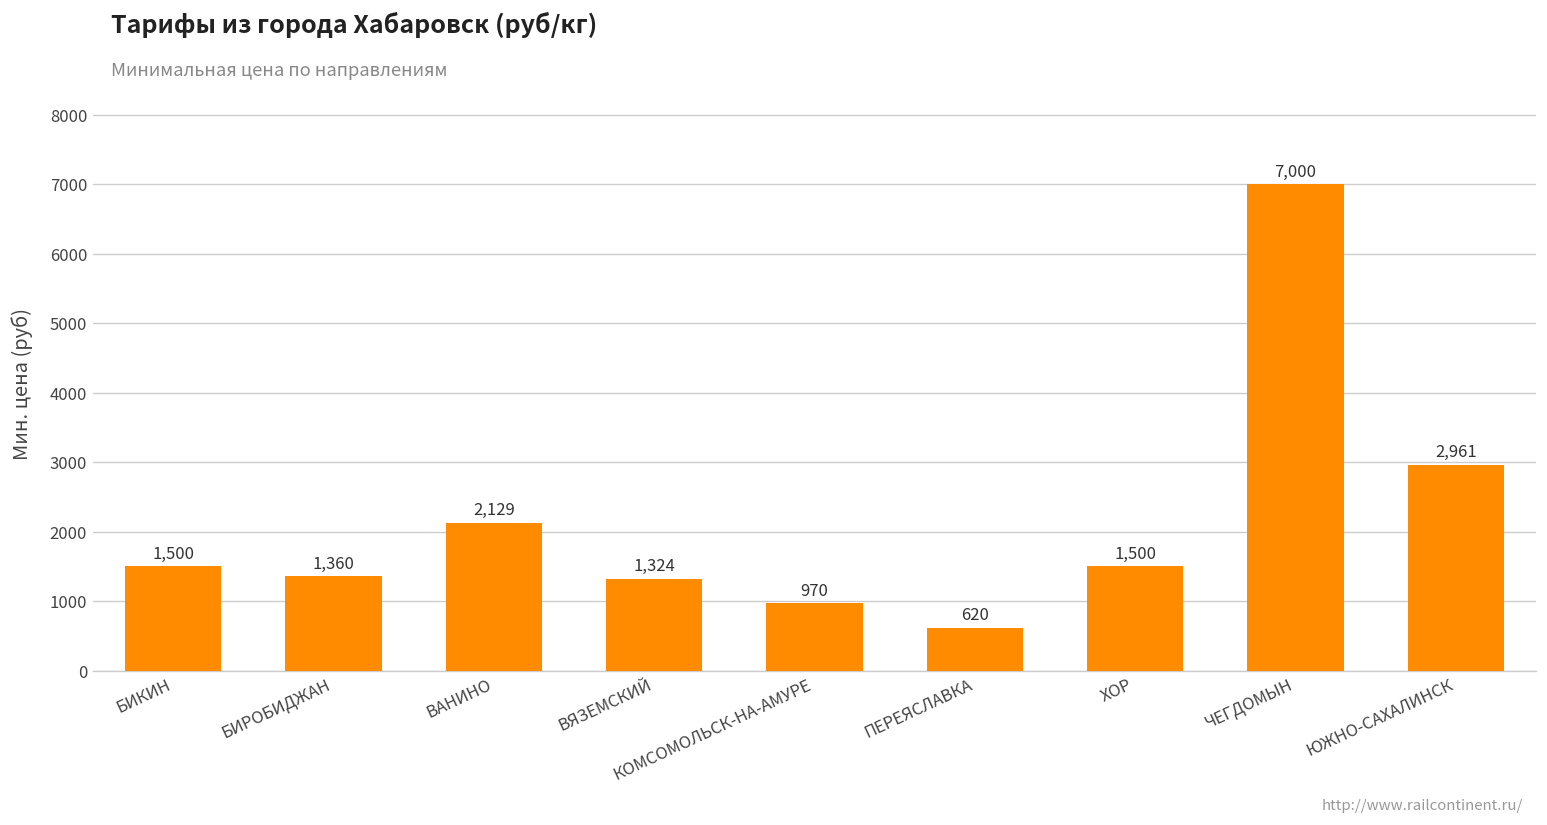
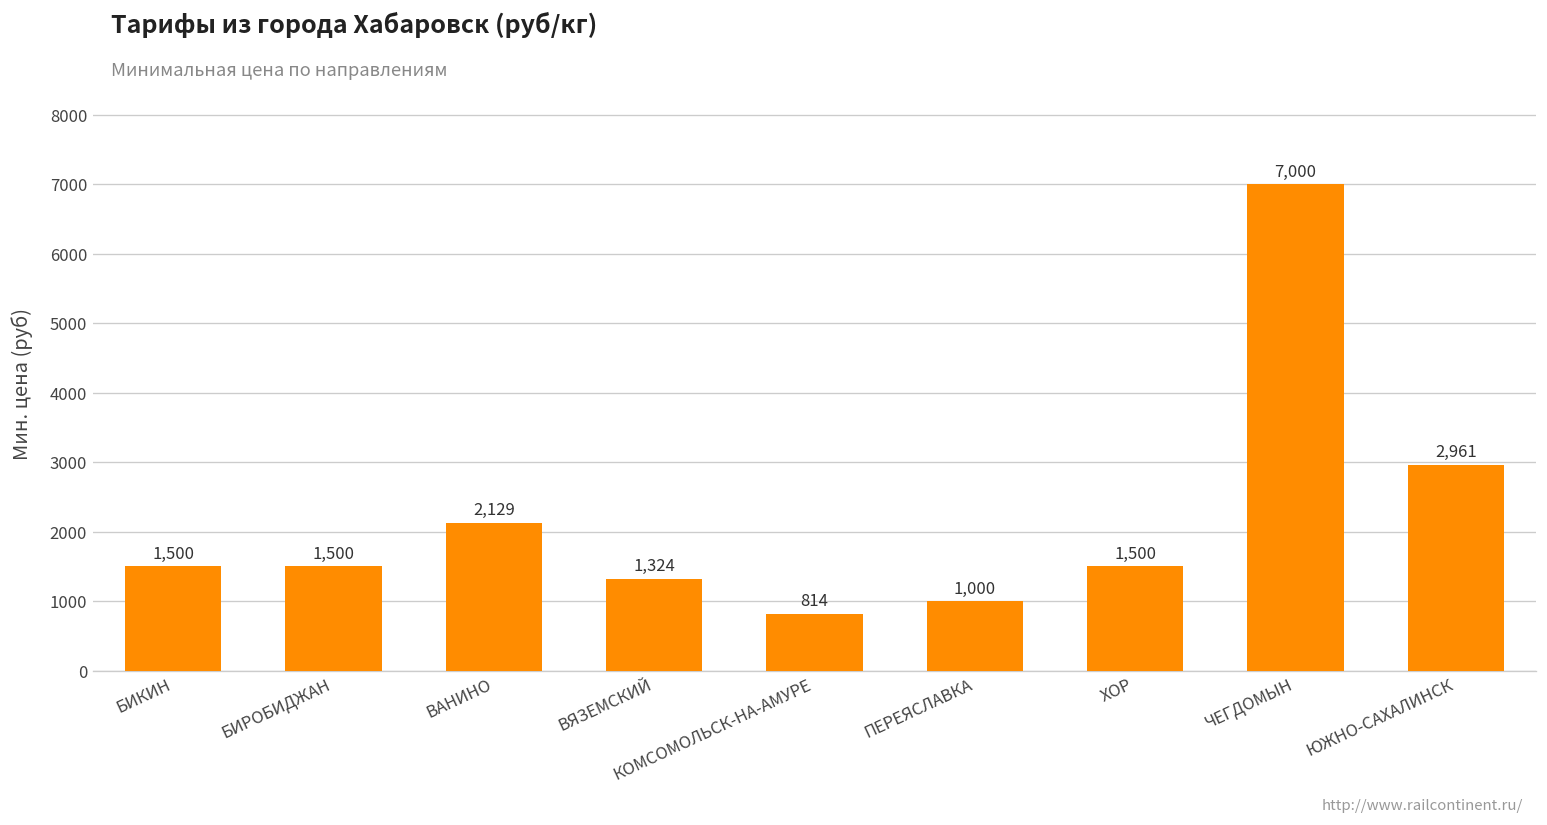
БИРОБИДЖАН: 1,360 -> 1,500
КОМСОМОЛЬСК-НА-АМУРЕ: 970 -> 814
ПЕРЕЯСЛАВКА: 620 -> 1,000
